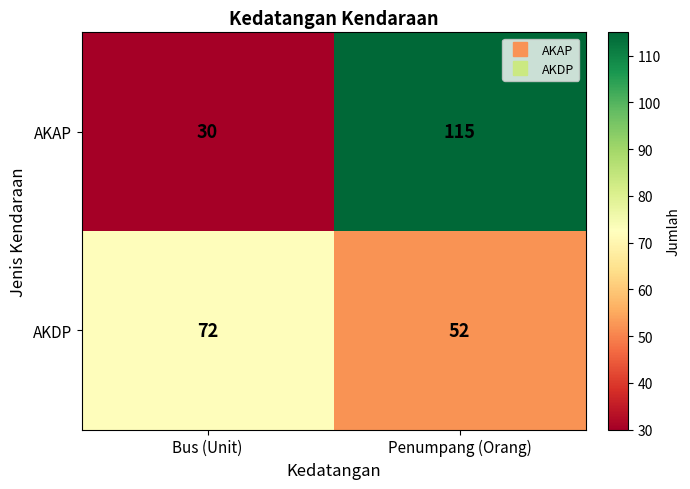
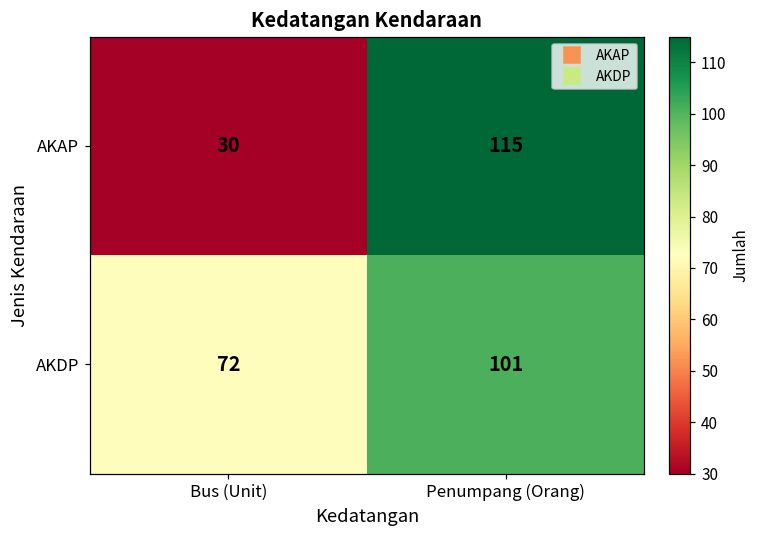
AKDP, Penumpang (Orang): 52 -> 101
